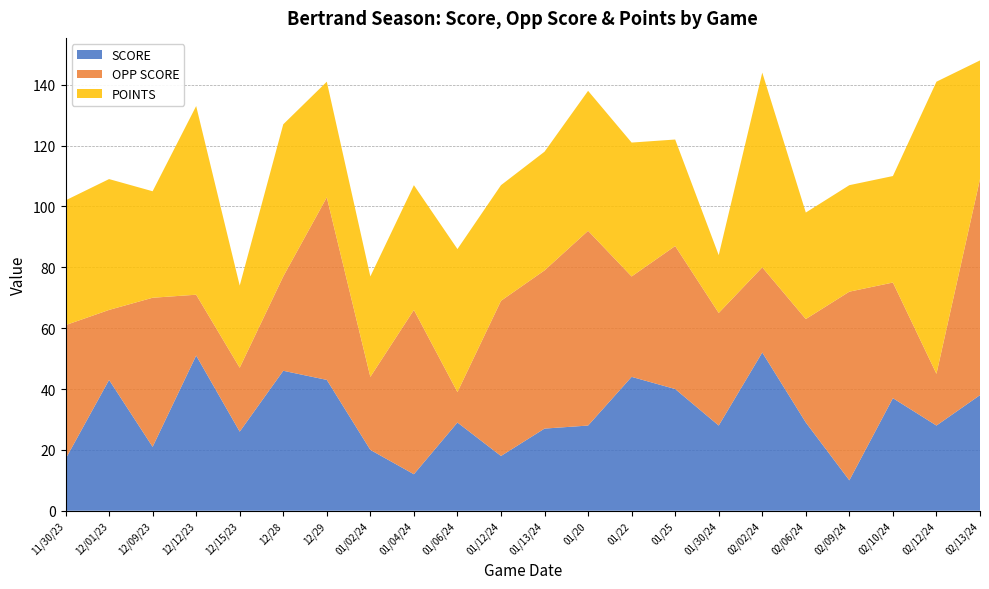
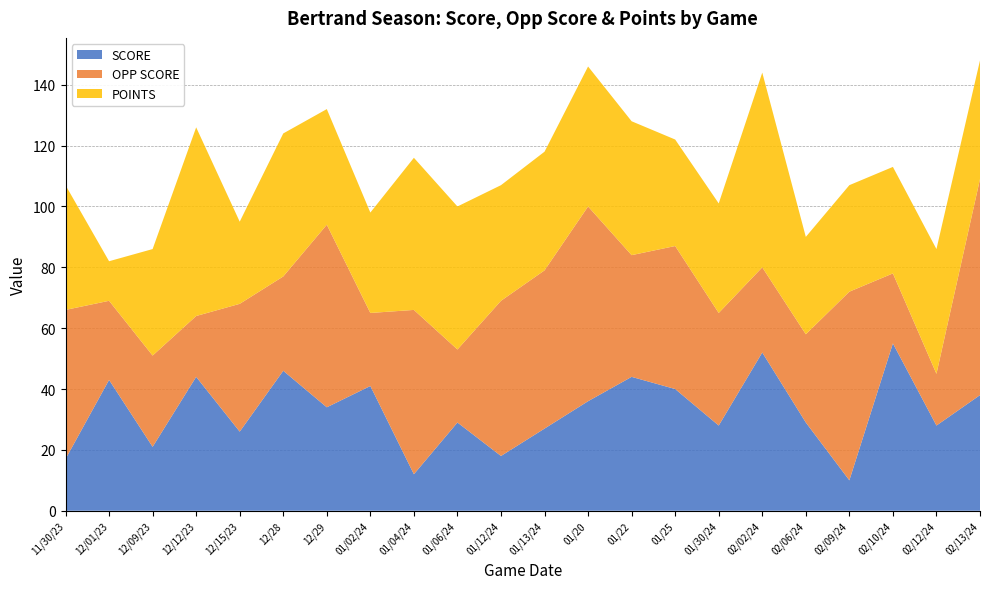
OPP SCORE, 11/30/23: 44 -> 49
OPP SCORE, 12/01/23: 23 -> 26
POINTS, 12/01/23: 43 -> 13
OPP SCORE, 12/09/23: 49 -> 30
SCORE, 12/12/23: 51 -> 44
OPP SCORE, 12/15/23: 21 -> 42
POINTS, 12/28: 50 -> 47
SCORE, 12/29: 43 -> 34
SCORE, 01/02/24: 20 -> 41
POINTS, 01/04/24: 41 -> 50
OPP SCORE, 01/06/24: 10 -> 24
SCORE, 01/20: 28 -> 36
OPP SCORE, 01/22: 33 -> 40
POINTS, 01/30/24: 19 -> 36
OPP SCORE, 02/06/24: 34 -> 29
POINTS, 02/06/24: 35 -> 32
SCORE, 02/10/24: 37 -> 55
OPP SCORE, 02/10/24: 38 -> 23
POINTS, 02/12/24: 96 -> 41
